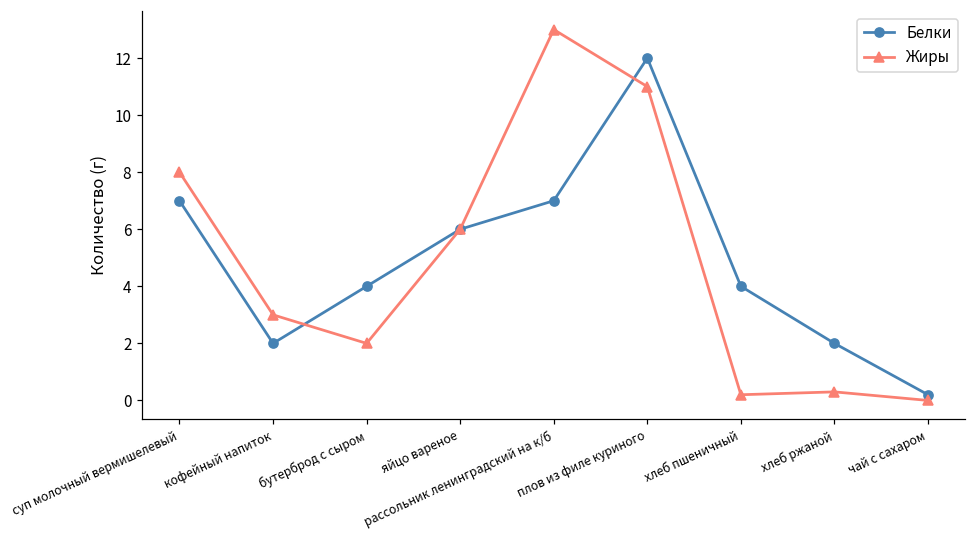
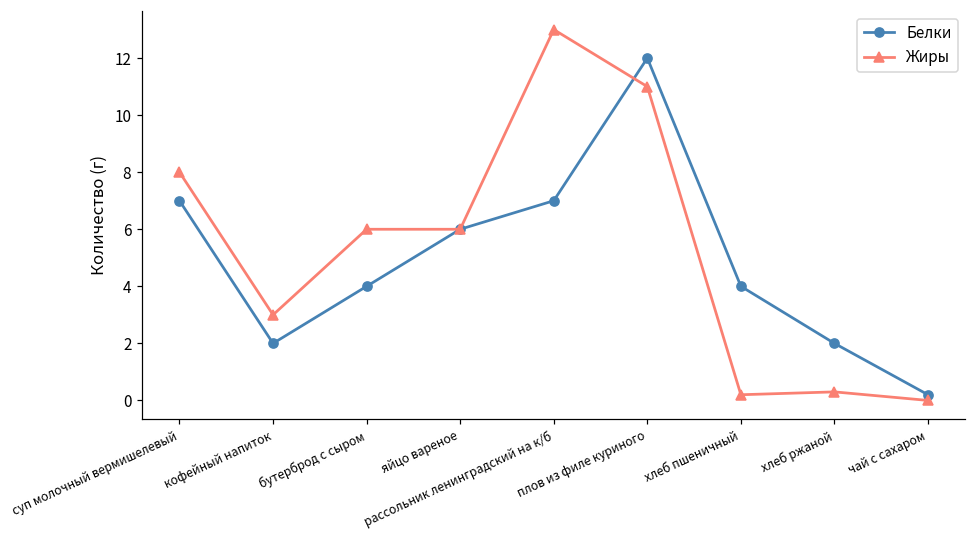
Жиры, бутерброд с сыром: 2 -> 6
